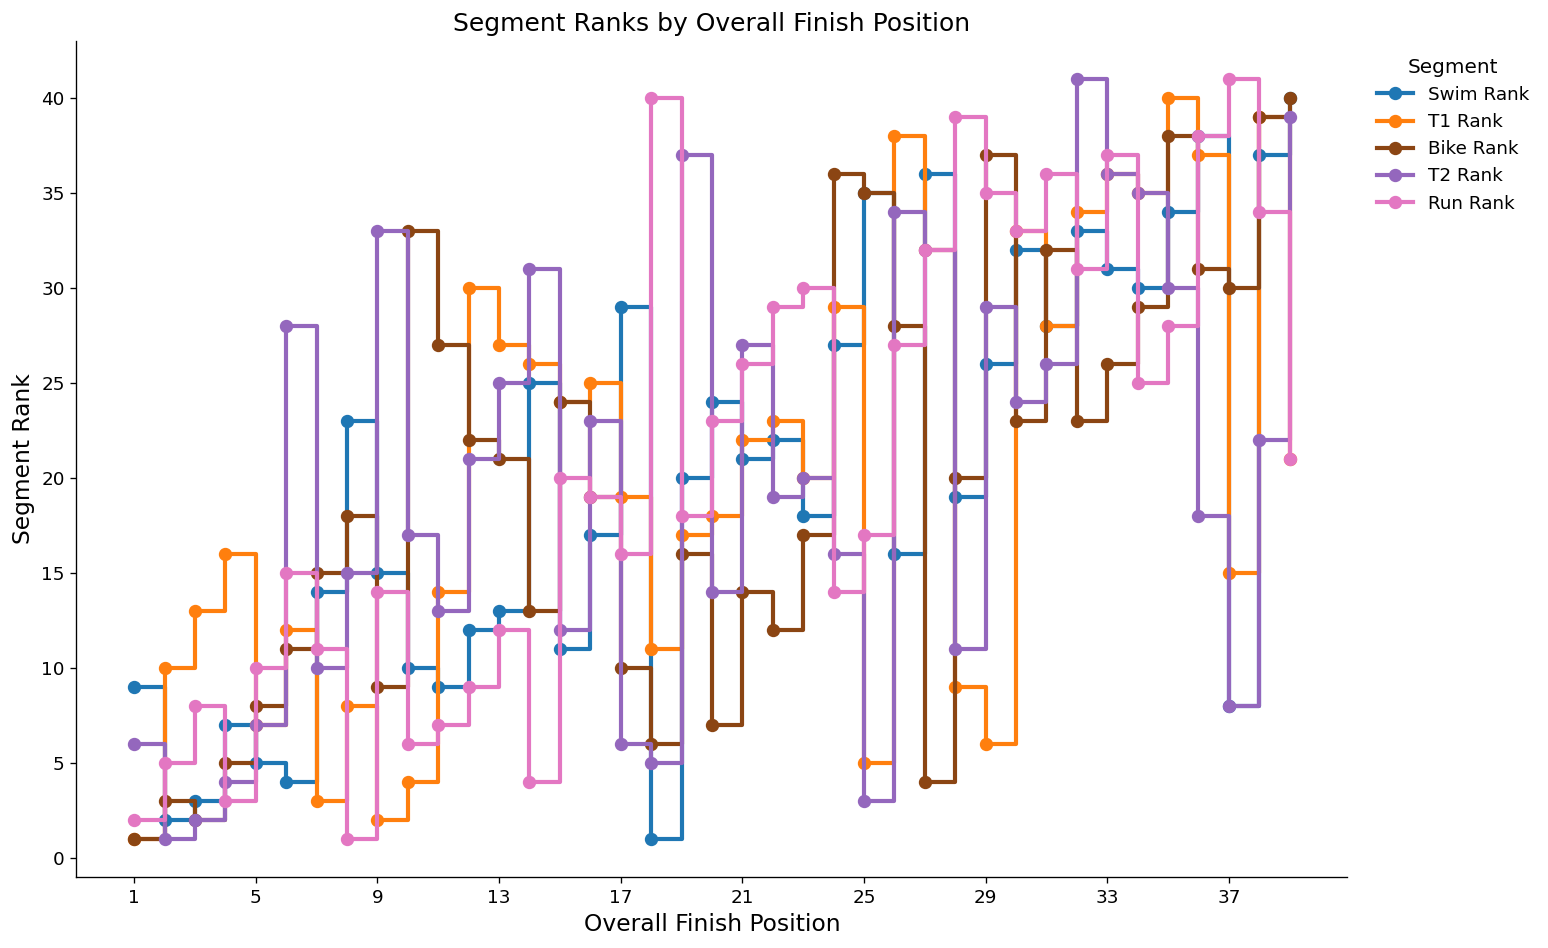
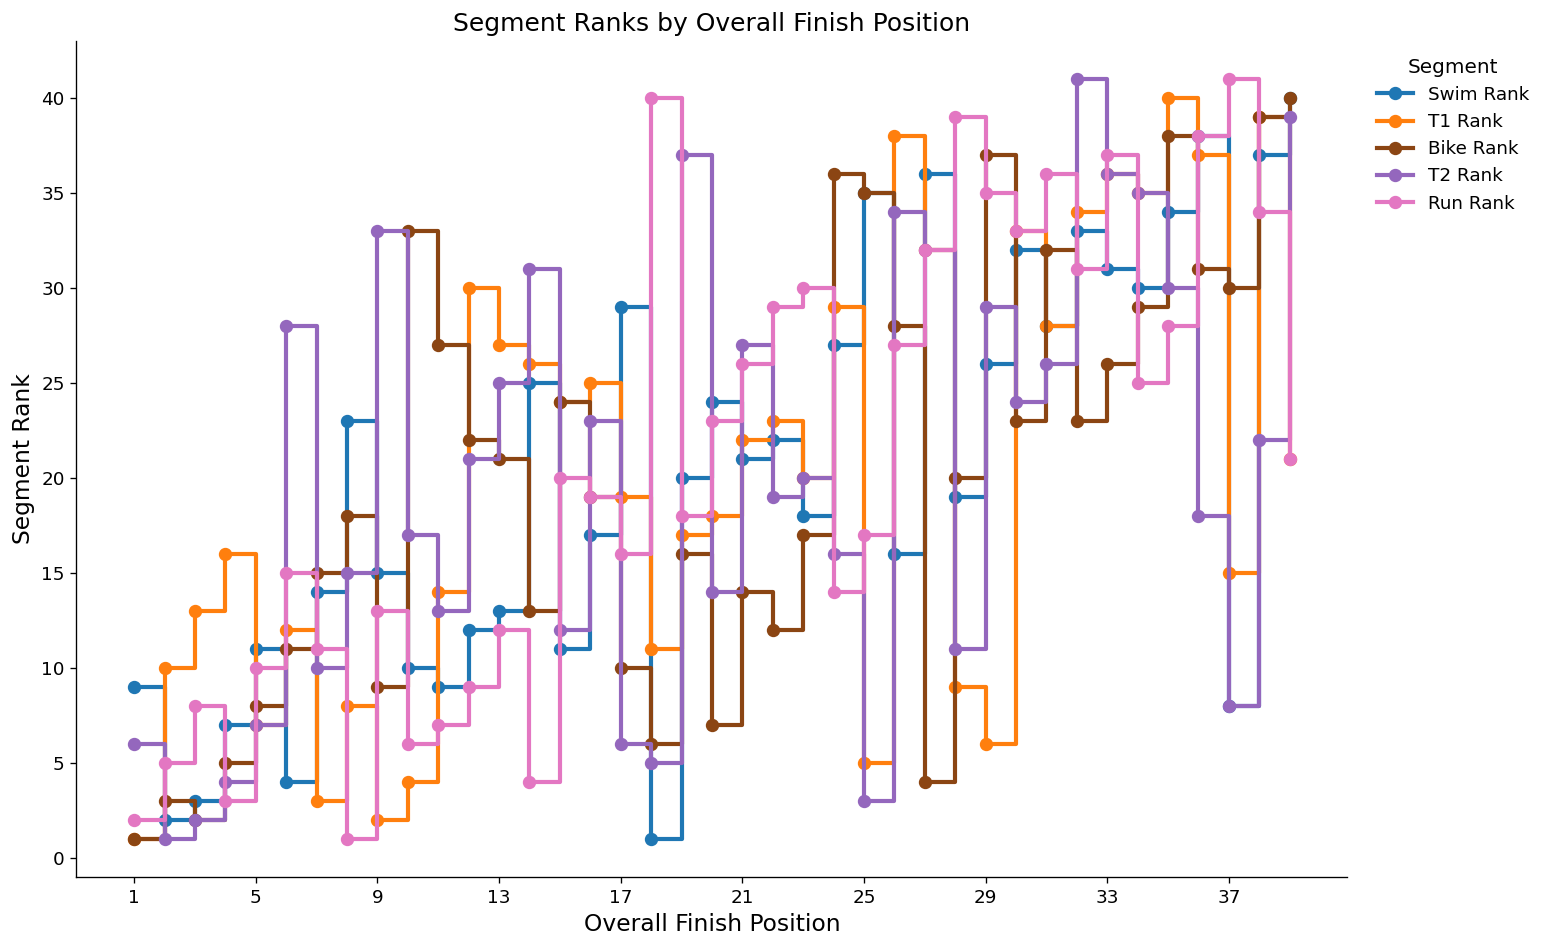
Swim Rank, 5: 5 -> 11
Run Rank, 9: 14 -> 13
